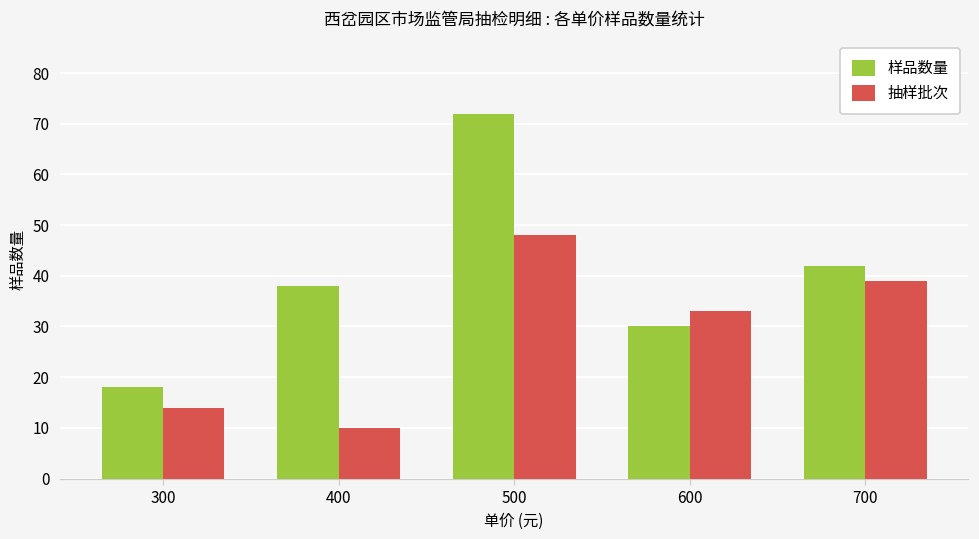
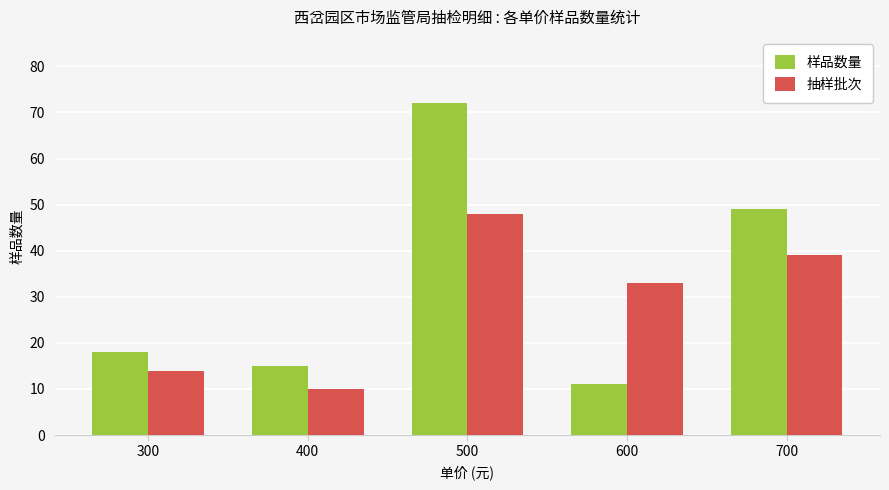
样品数量, 400: 38 -> 15
样品数量, 600: 30 -> 11
样品数量, 700: 42 -> 49
